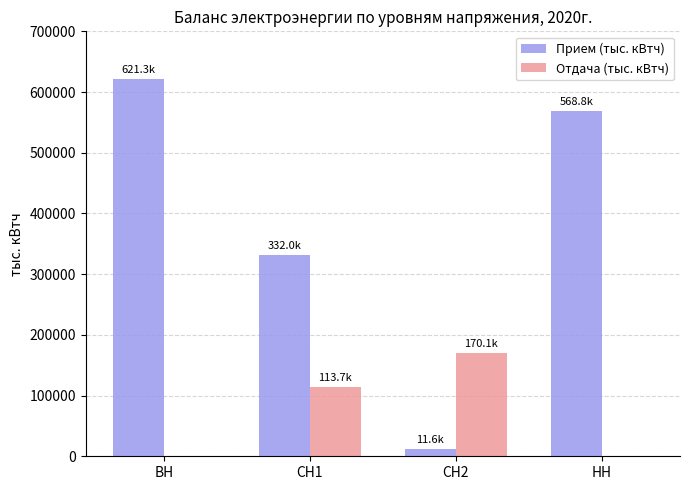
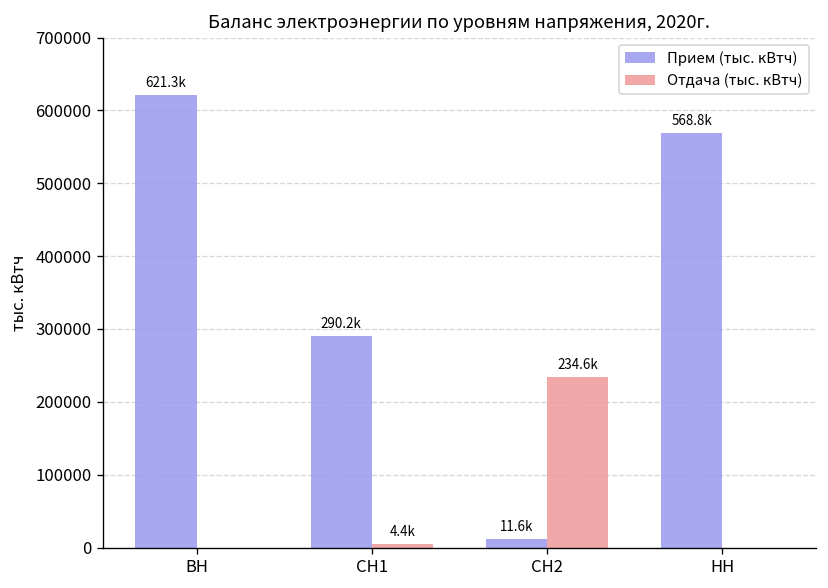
Прием (тыс. кВтч), СН1: 332.0k -> 290.2k
Отдача (тыс. кВтч), СН1: 113.7k -> 4.4k
Отдача (тыс. кВтч), СН2: 170.1k -> 234.6k
